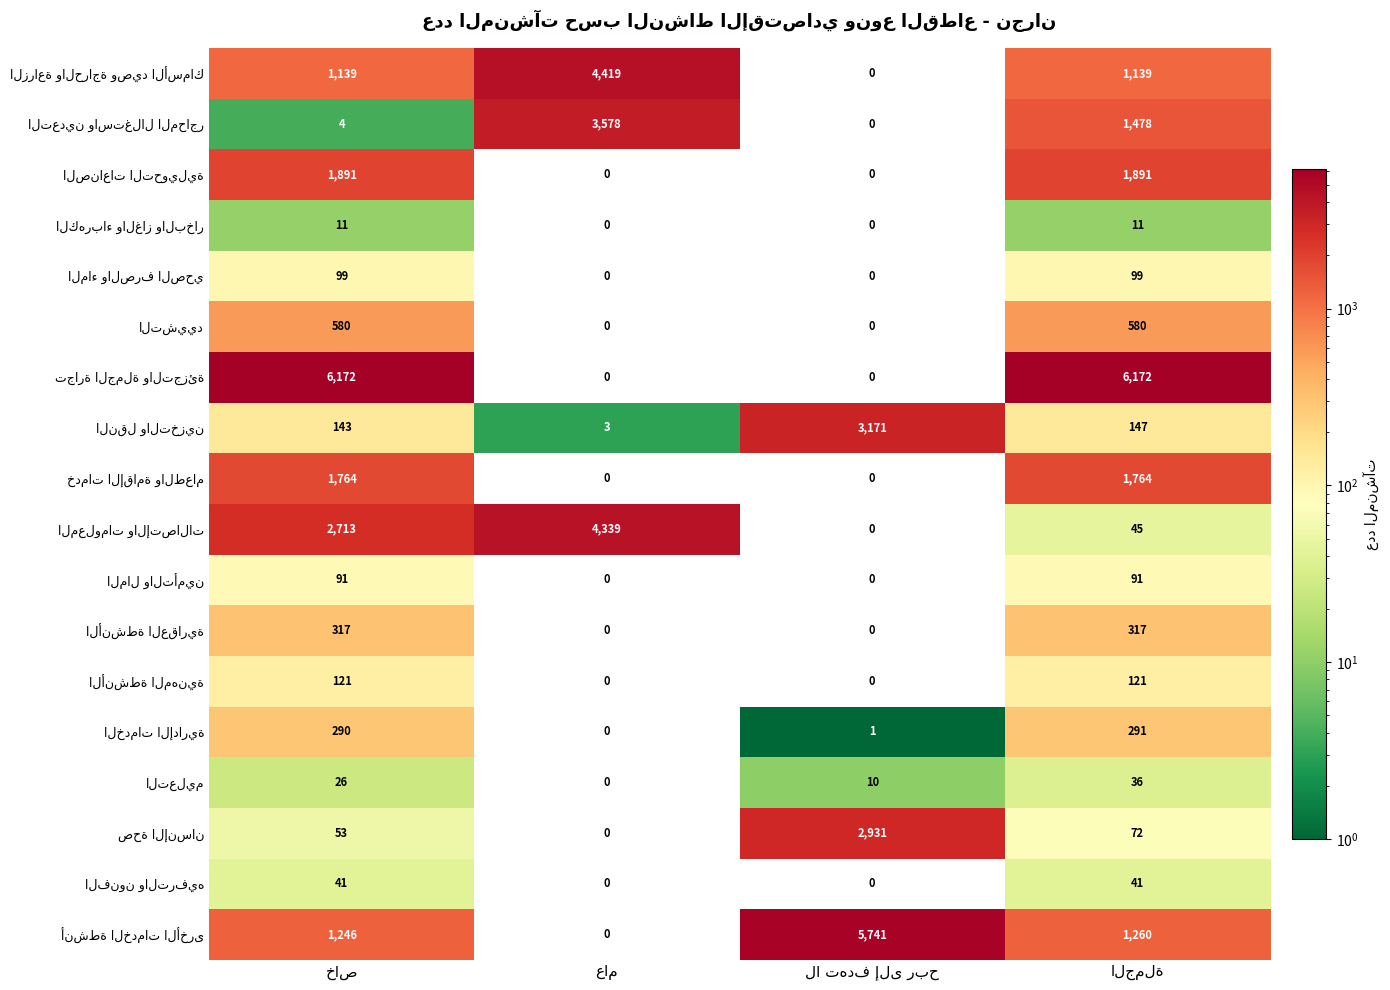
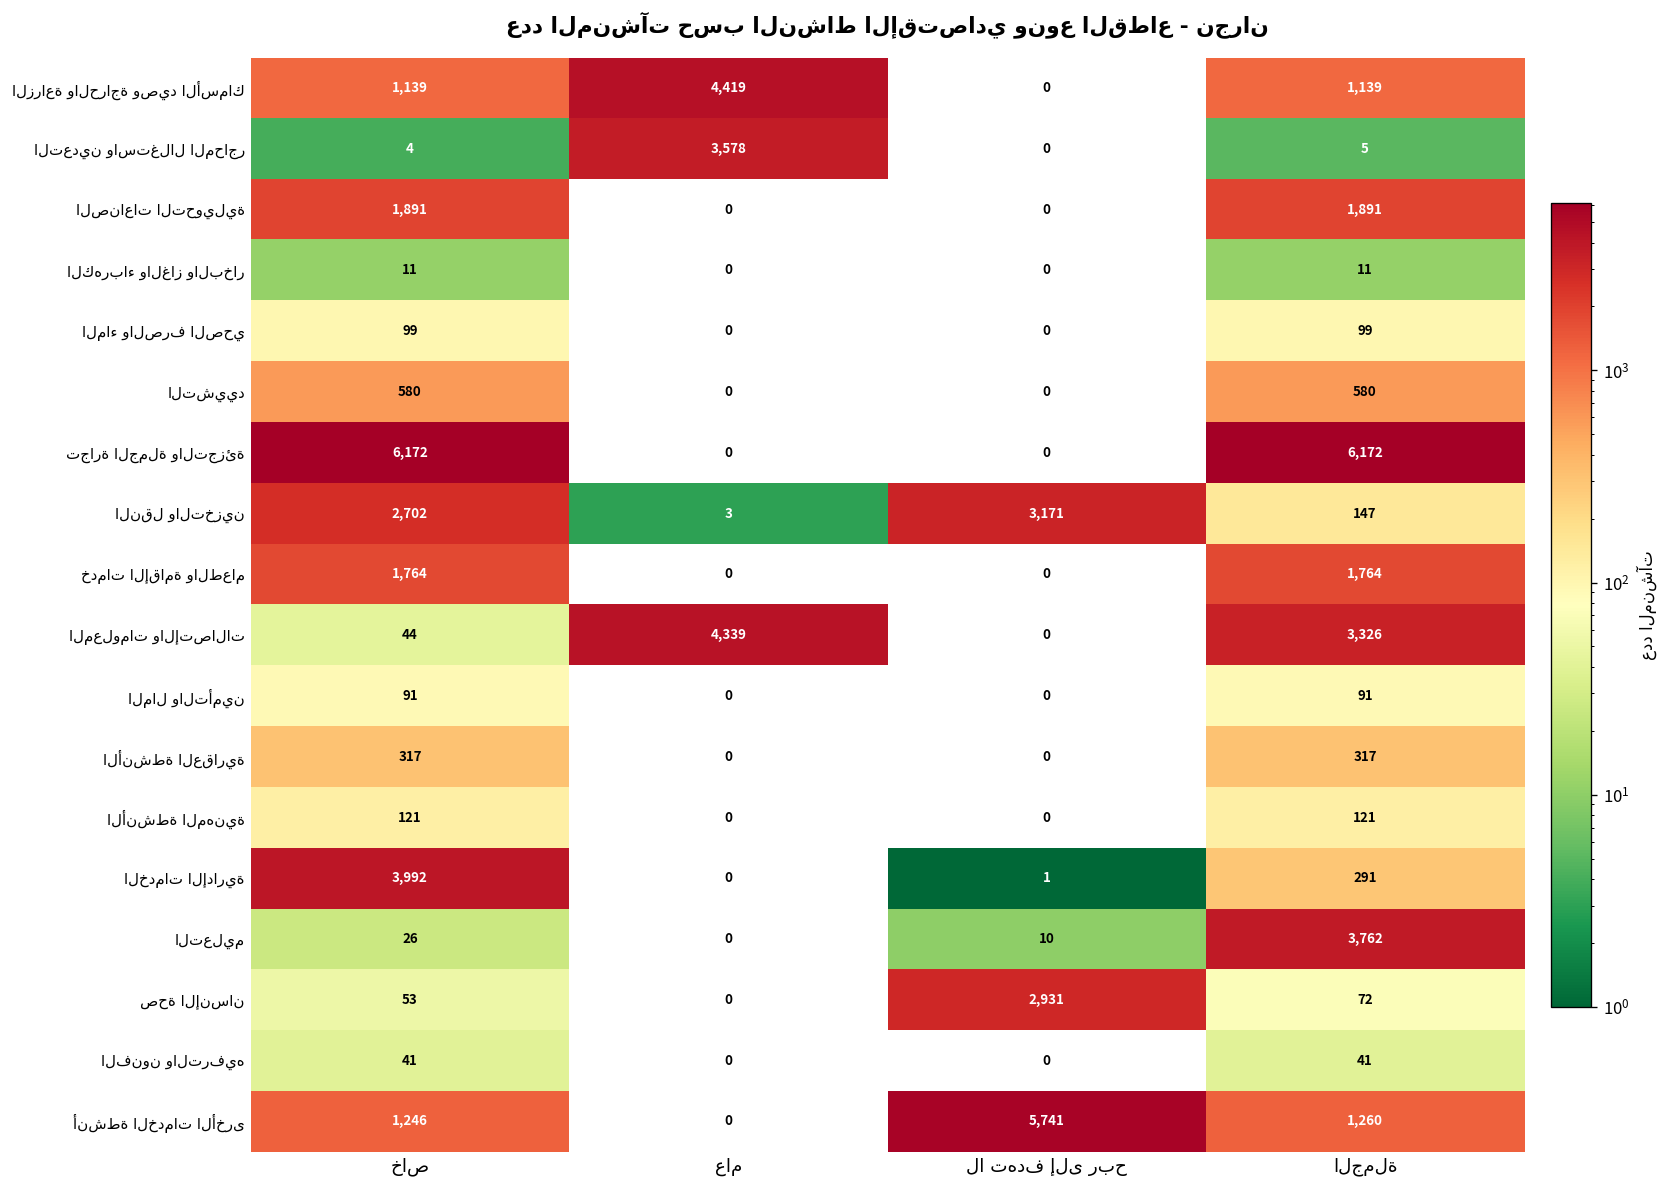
التعدين واستغلال المحاجر, الجملة: 1,478 -> 5
النقل والتخزين, خاص: 143 -> 2,702
المعلومات والإتصالات, خاص: 2,713 -> 44
المعلومات والإتصالات, الجملة: 45 -> 3,326
الخدمات الإدارية, خاص: 290 -> 3,992
التعليم, الجملة: 36 -> 3,762
